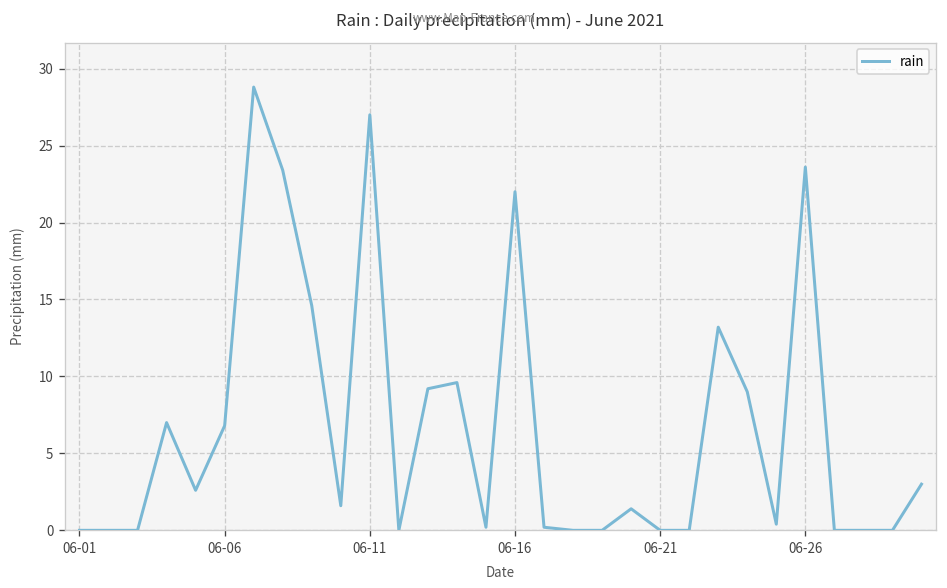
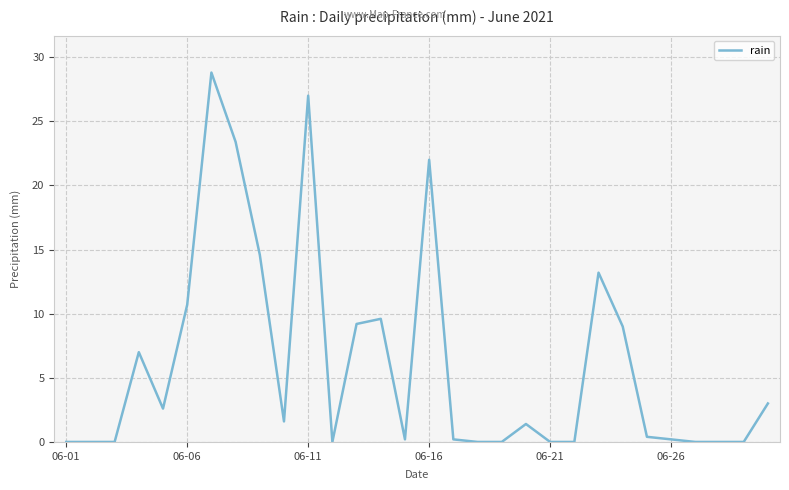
06-06: 6.8 -> 10.7
06-26: 23.6 -> 0.2
